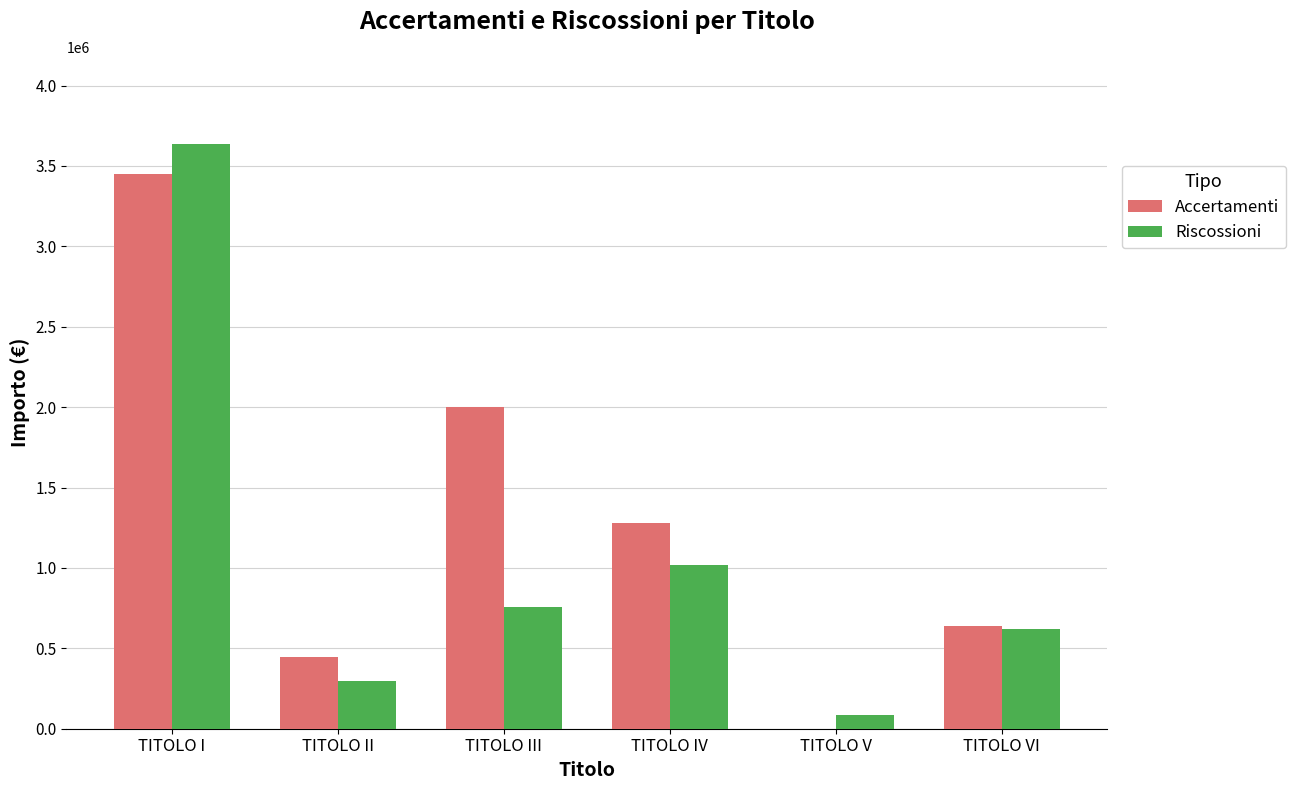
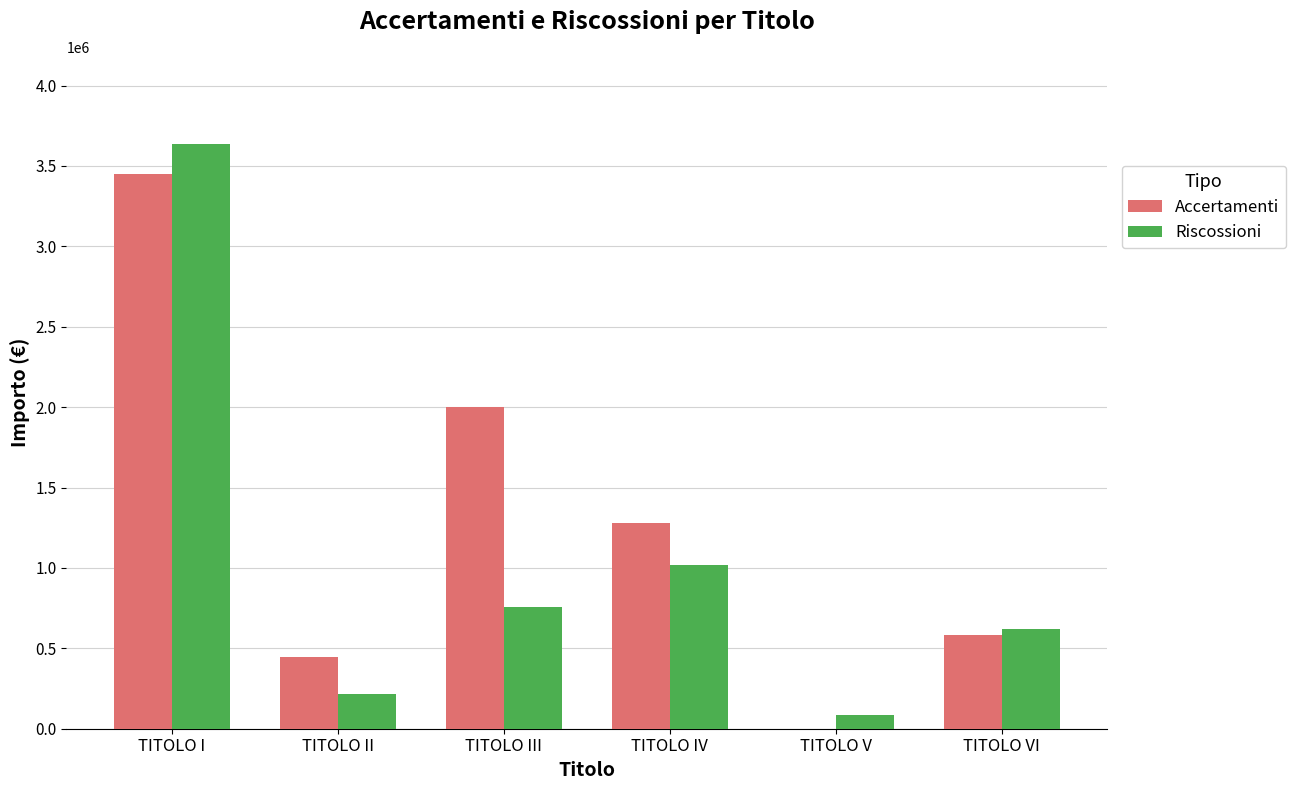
Riscossioni, TITOLO II: 290000 -> 210000
Accertamenti, TITOLO VI: 640000 -> 580000
